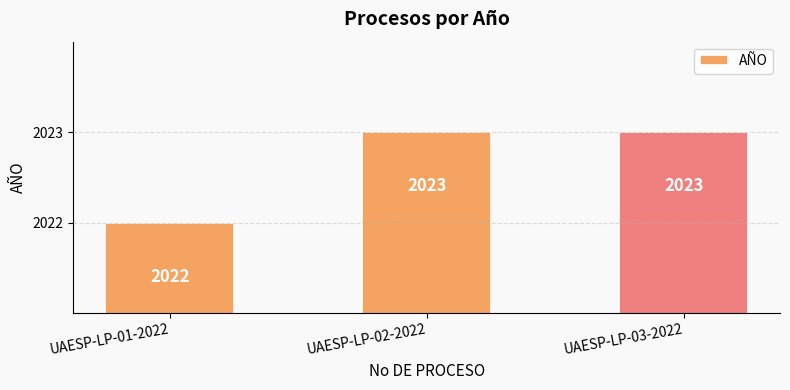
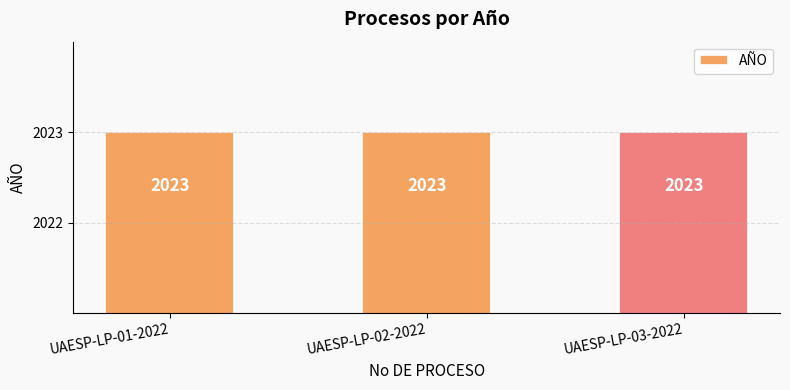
UAESP-LP-01-2022: 2022 -> 2023
